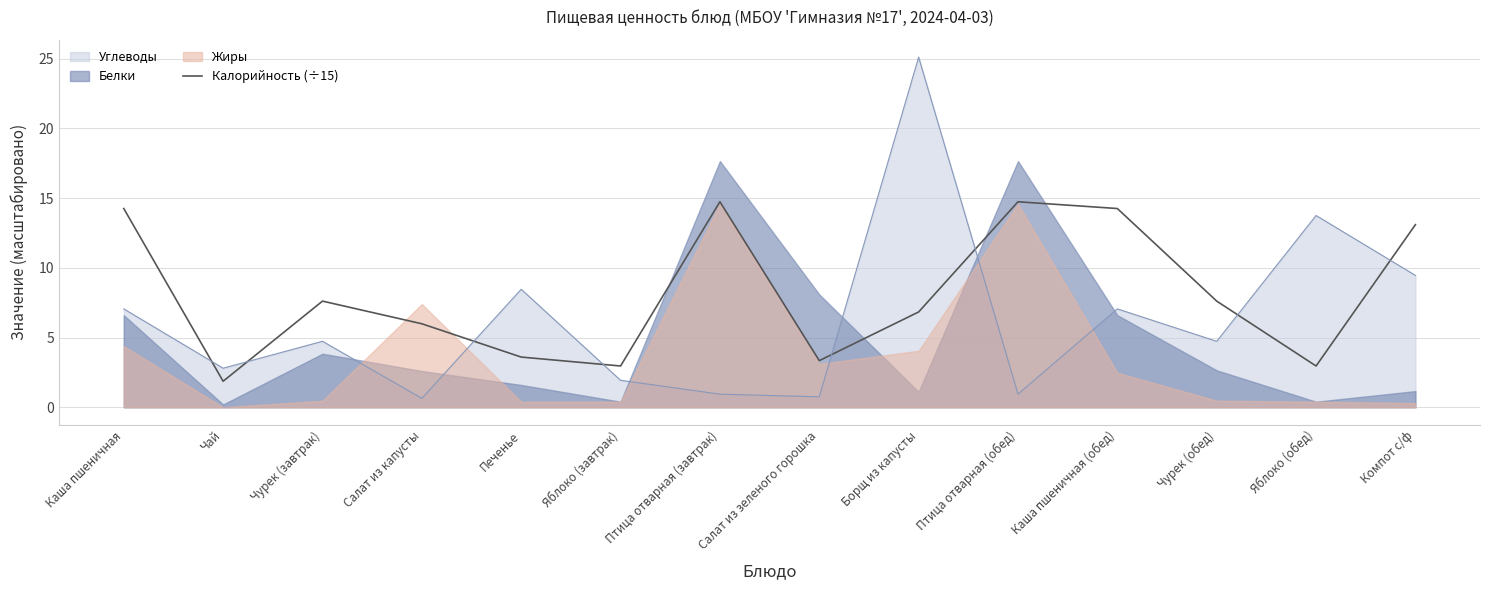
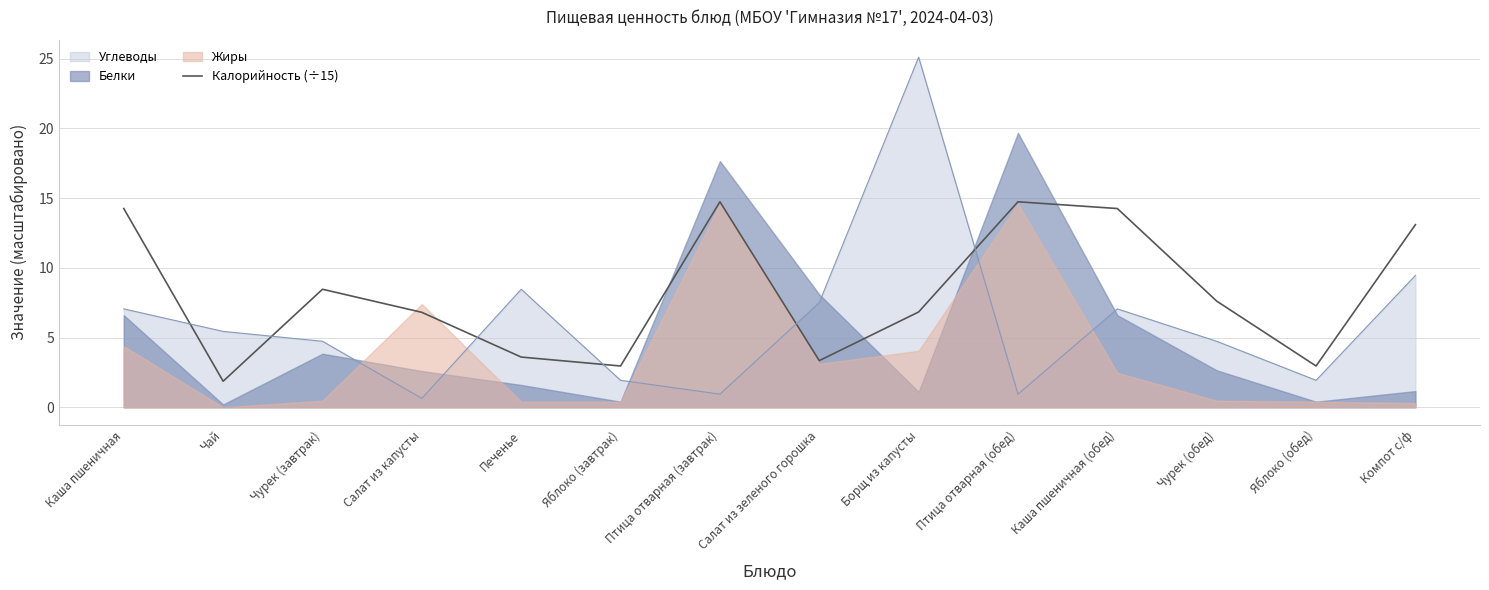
Углеводы, Чай: 2.8 -> 5.4
Калорийность (÷15), Чурек (завтрак): 7.6 -> 8.5
Калорийность (÷15), Салат из капусты: 6.0 -> 6.8
Углеводы, Салат из зеленого горошка: 0.8 -> 7.5
Белки, Птица отварная (обед): 17.7 -> 19.7
Углеводы, Яблоко (обед): 13.8 -> 1.9
